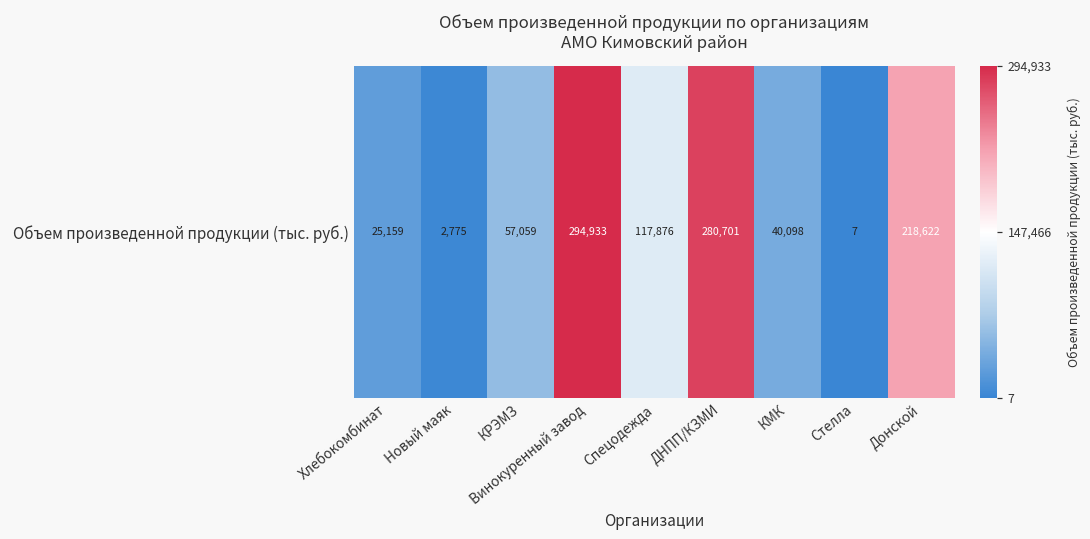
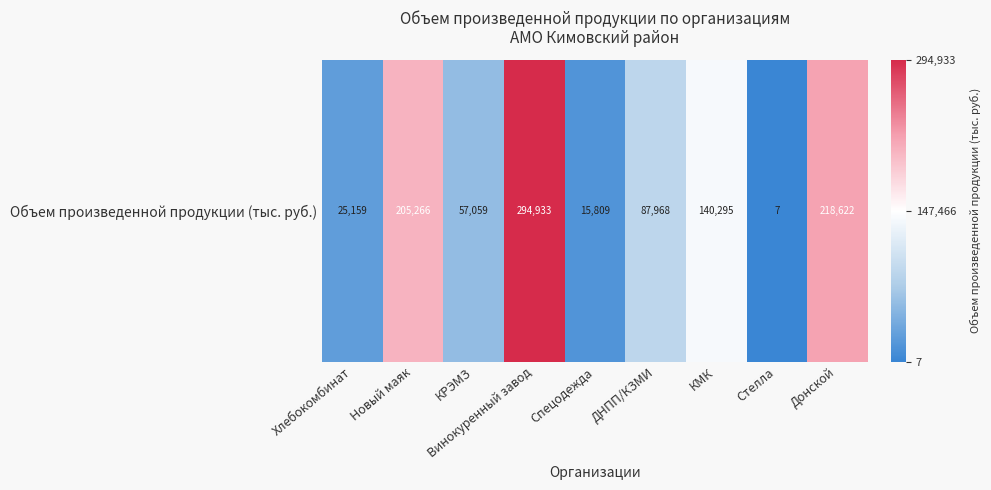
Объем произведенной продукции (тыс. руб.), Новый маяк: 2,775 -> 205,266
Объем произведенной продукции (тыс. руб.), Спецодежда: 117,876 -> 15,809
Объем произведенной продукции (тыс. руб.), ДНПП/КЗМИ: 280,701 -> 87,968
Объем произведенной продукции (тыс. руб.), КМК: 40,098 -> 140,295
